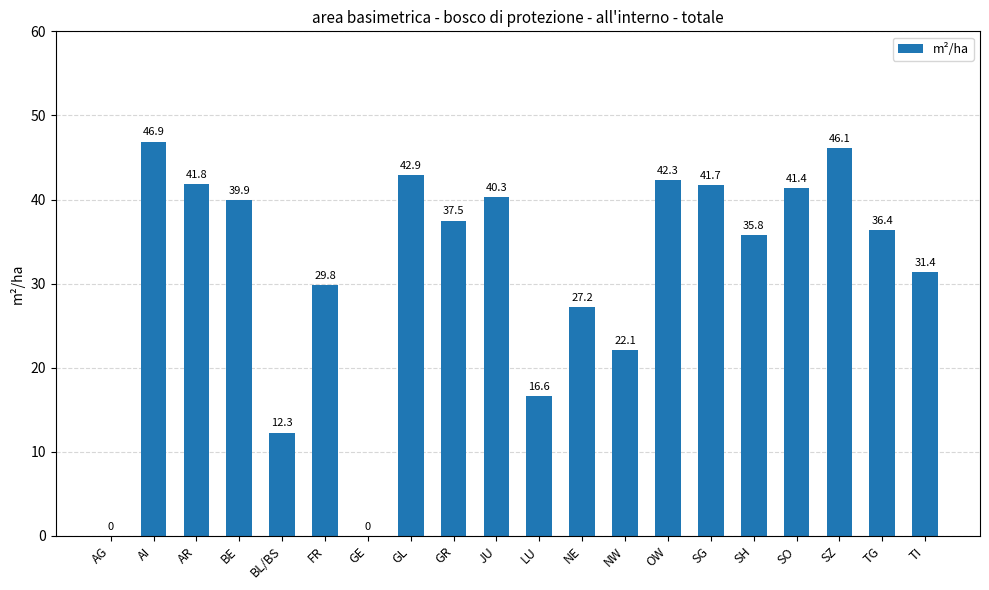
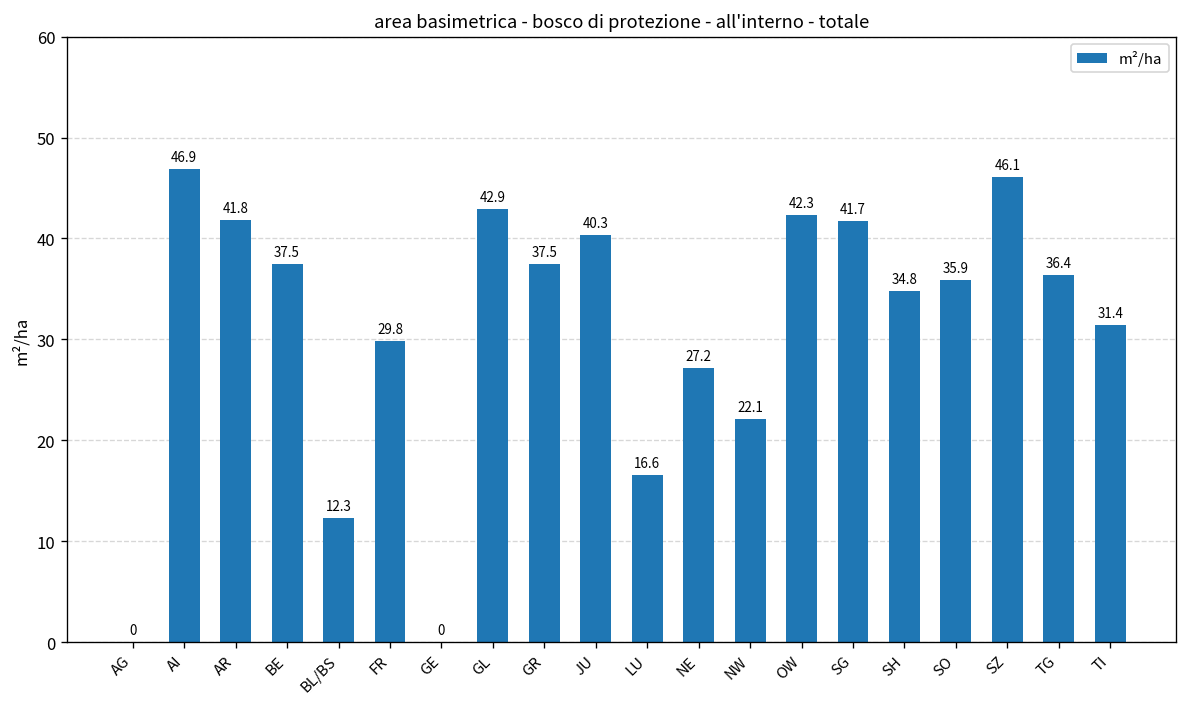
BE: 39.9 -> 37.5
SH: 35.8 -> 34.8
SO: 41.4 -> 35.9
